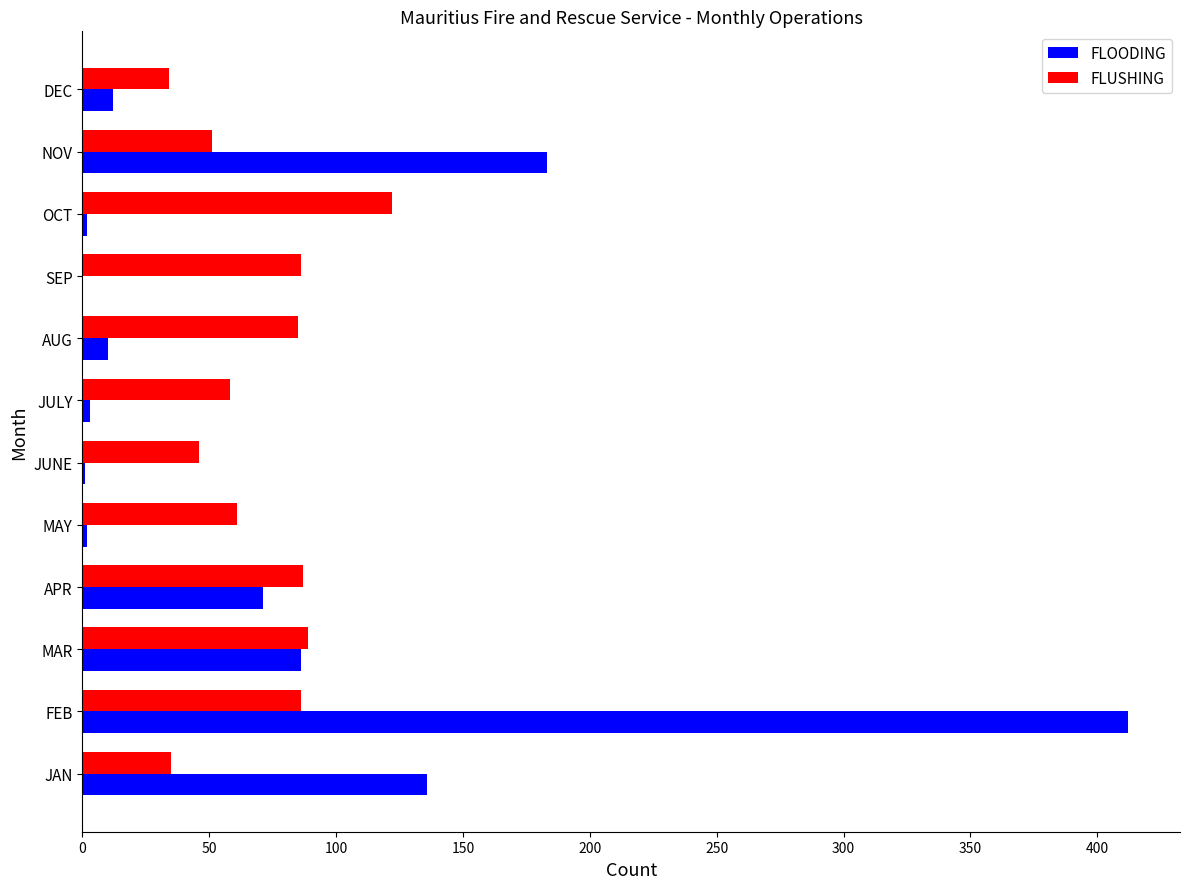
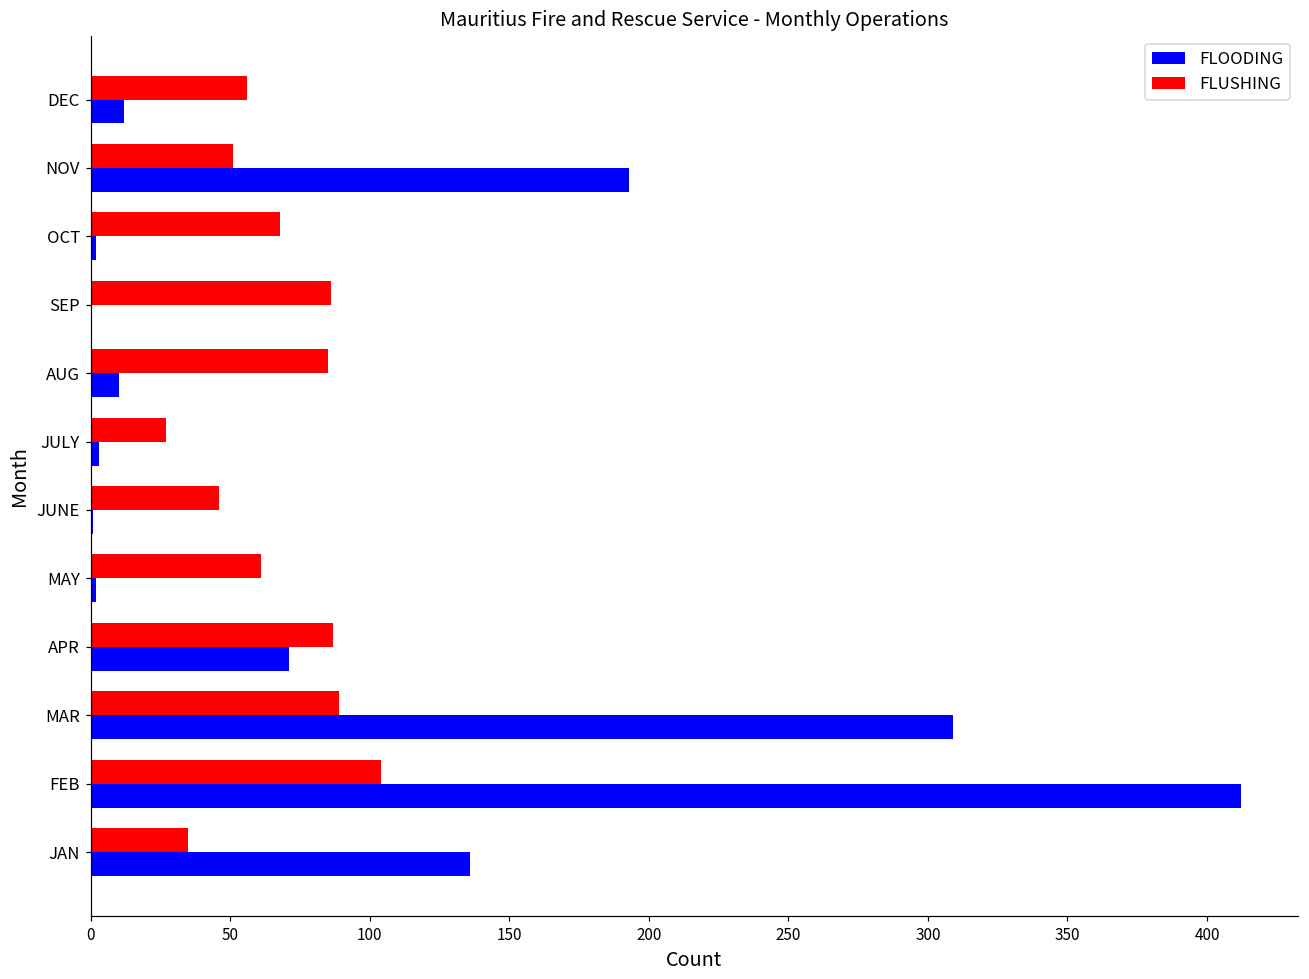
FLUSHING, DEC: 34 -> 56
FLOODING, NOV: 183 -> 193
FLUSHING, OCT: 122 -> 68
FLUSHING, JULY: 58 -> 27
FLOODING, MAR: 86 -> 309
FLUSHING, FEB: 86 -> 104
